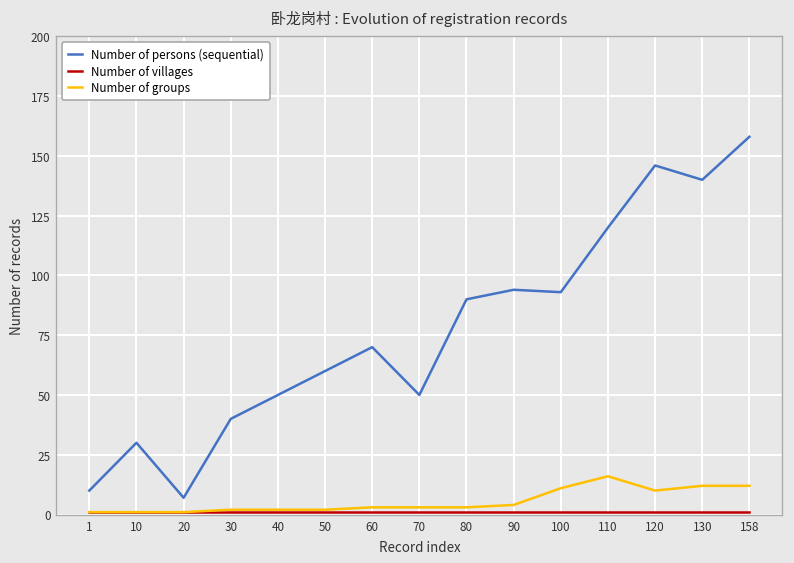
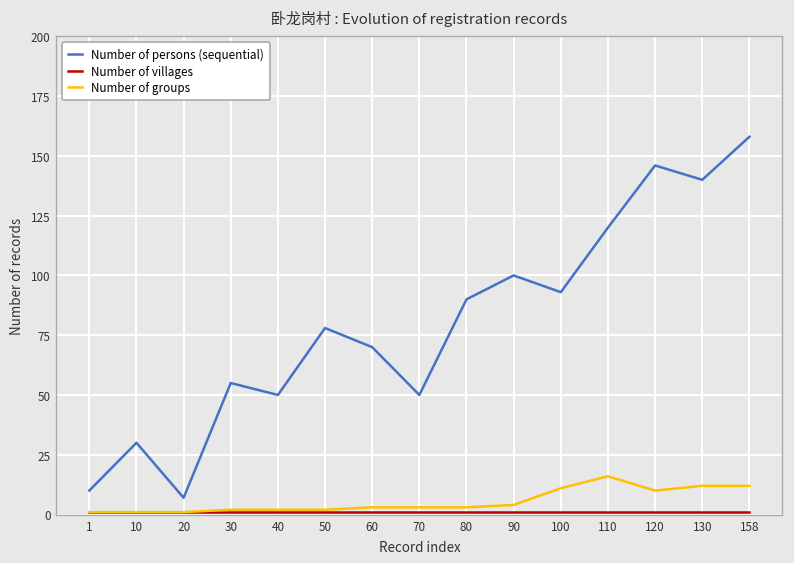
Number of persons (sequential), 30: 40 -> 55
Number of persons (sequential), 50: 60 -> 78
Number of persons (sequential), 90: 94 -> 100
